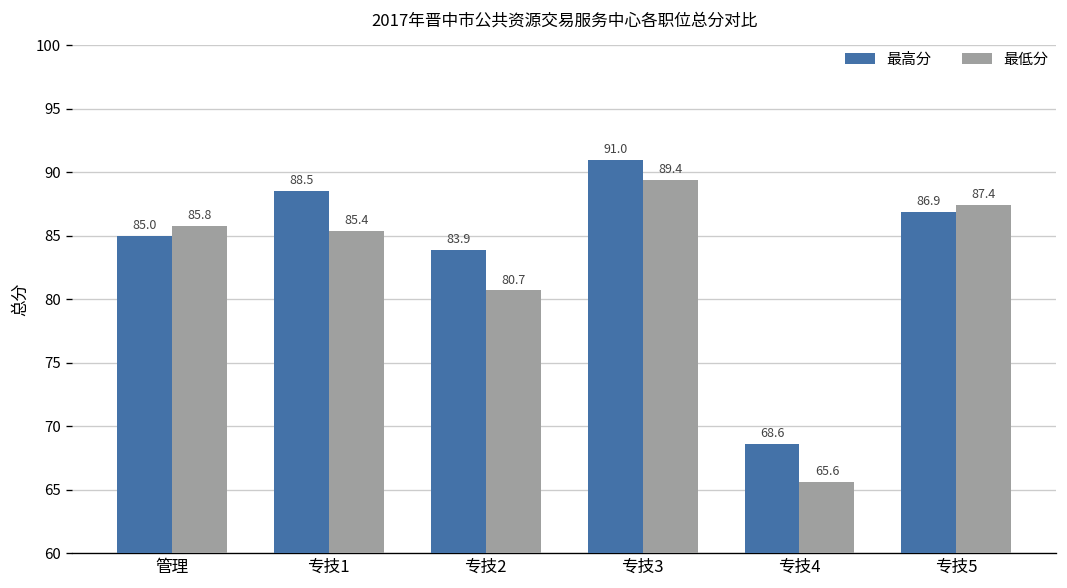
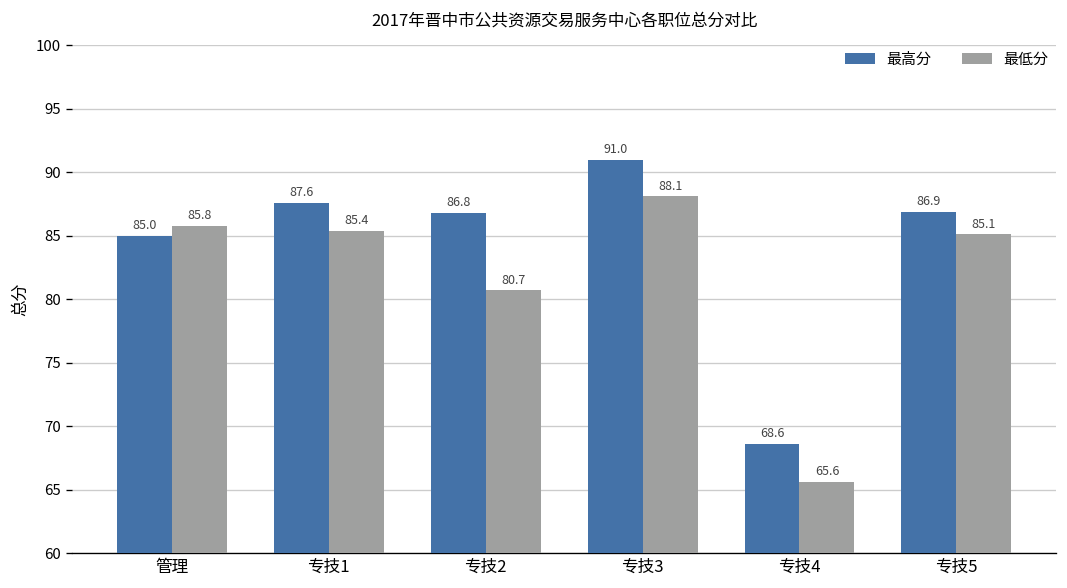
最高分, 专技1: 88.5 -> 87.6
最高分, 专技2: 83.9 -> 86.8
最低分, 专技3: 89.4 -> 88.1
最低分, 专技5: 87.4 -> 85.1
